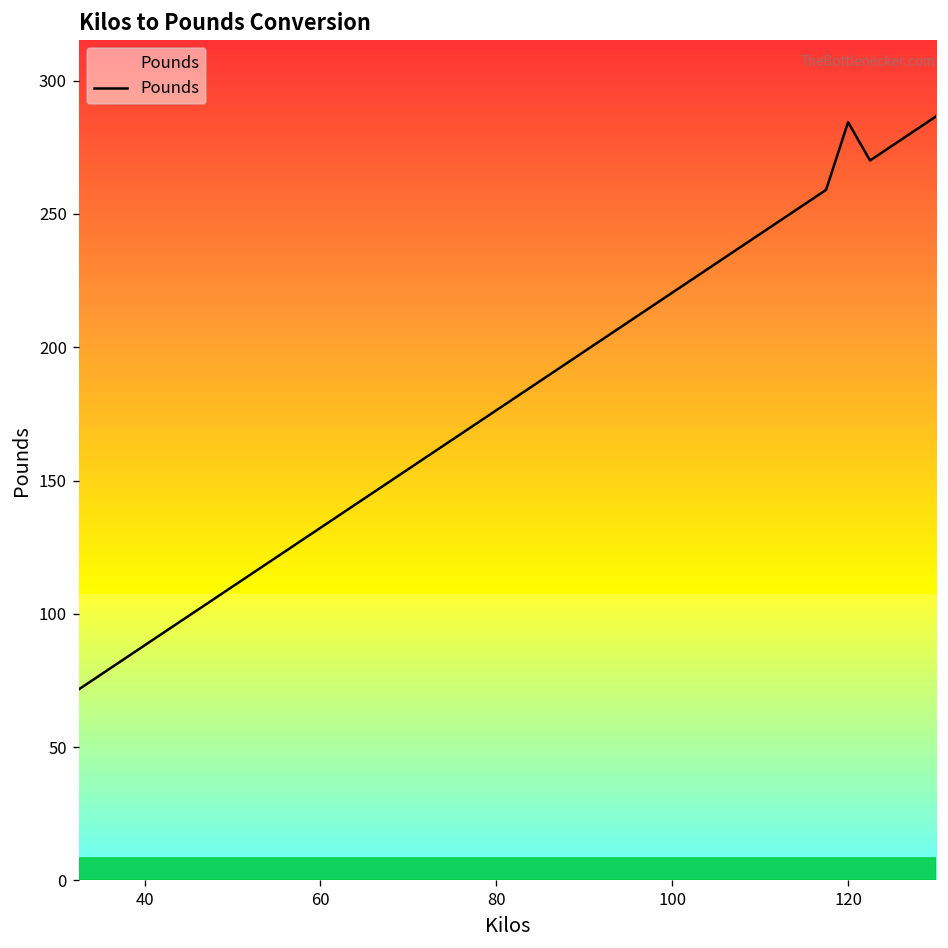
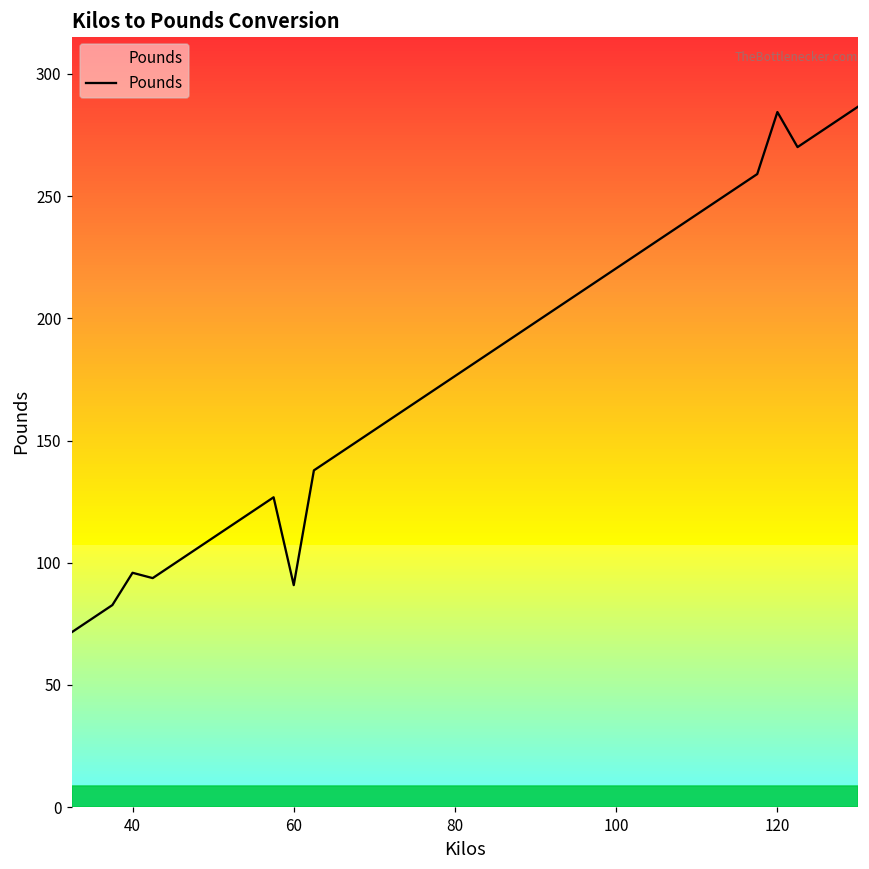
40: 88 -> 96
60: 132 -> 91
